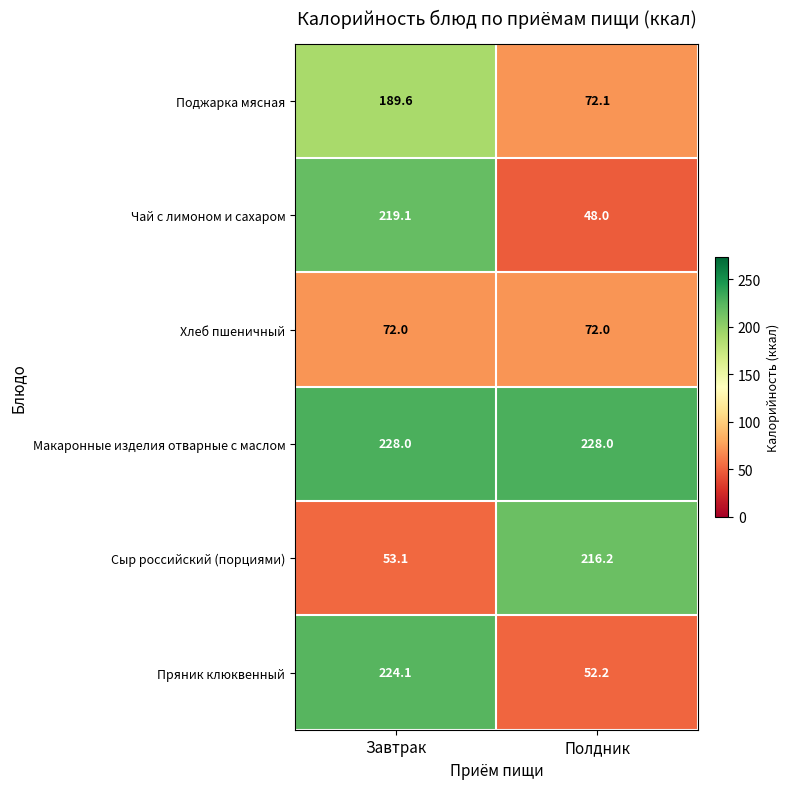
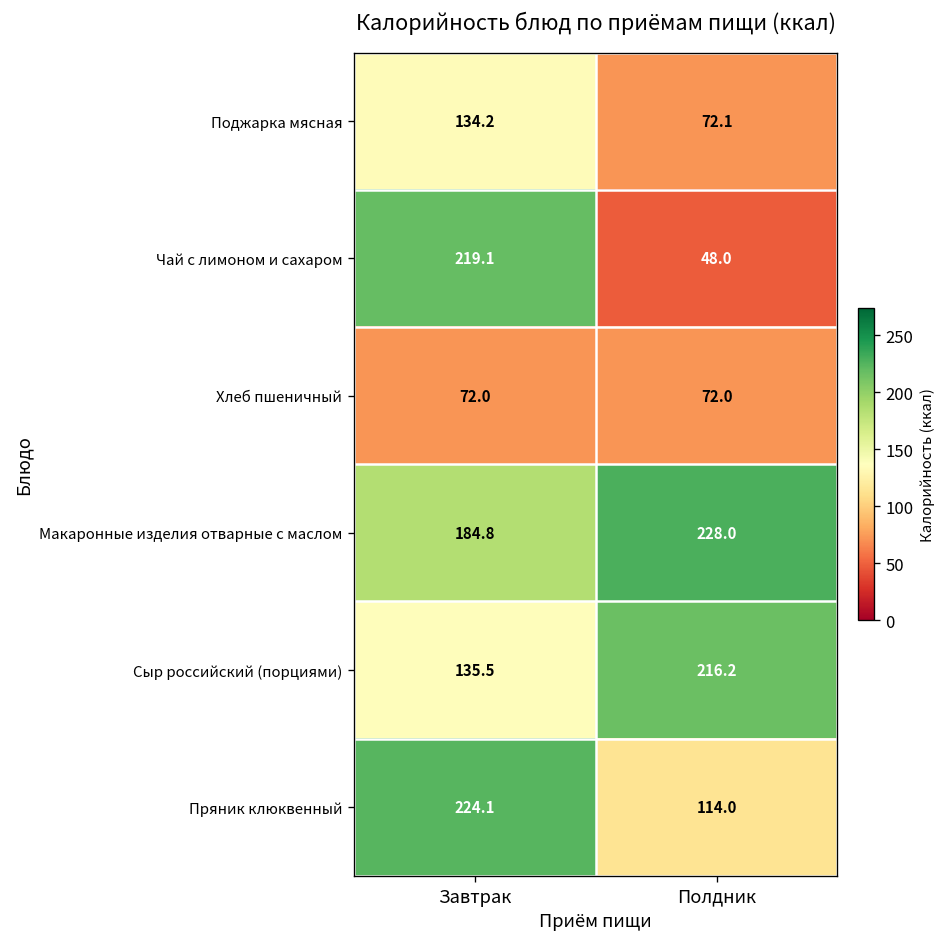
Поджарка мясная, Завтрак: 189.6 -> 134.2
Макаронные изделия отварные с маслом, Завтрак: 228.0 -> 184.8
Сыр российский (порциями), Завтрак: 53.1 -> 135.5
Пряник клюквенный, Полдник: 52.2 -> 114.0
